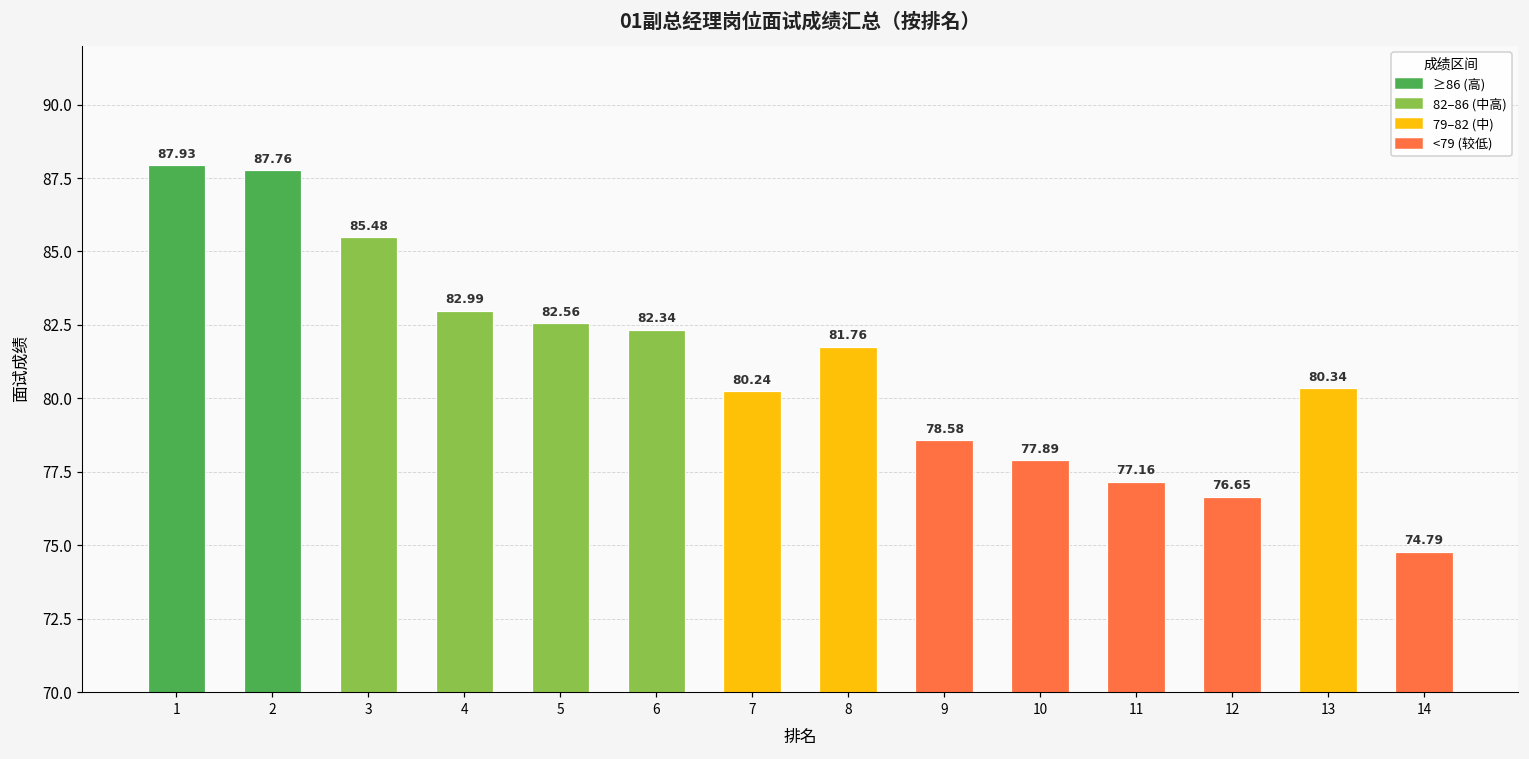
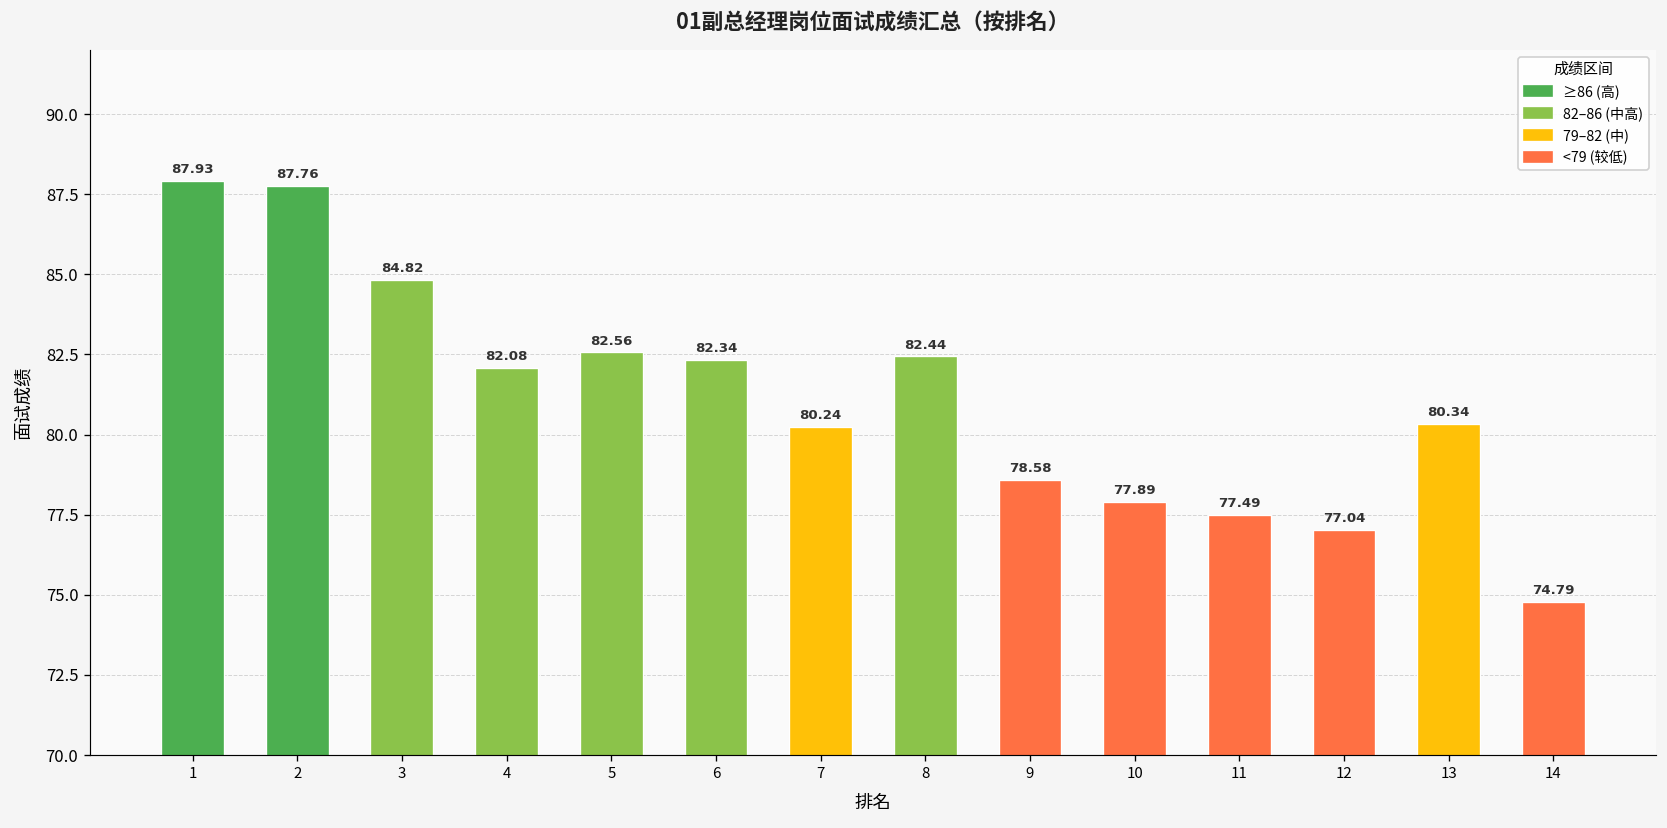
3: 85.48 -> 84.82
4: 82.99 -> 82.08
8: 81.76 -> 82.44
11: 77.16 -> 77.49
12: 76.65 -> 77.04
